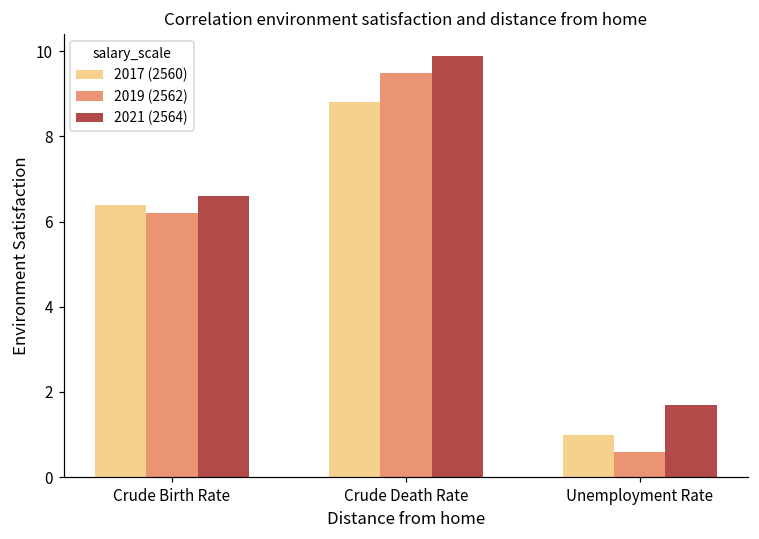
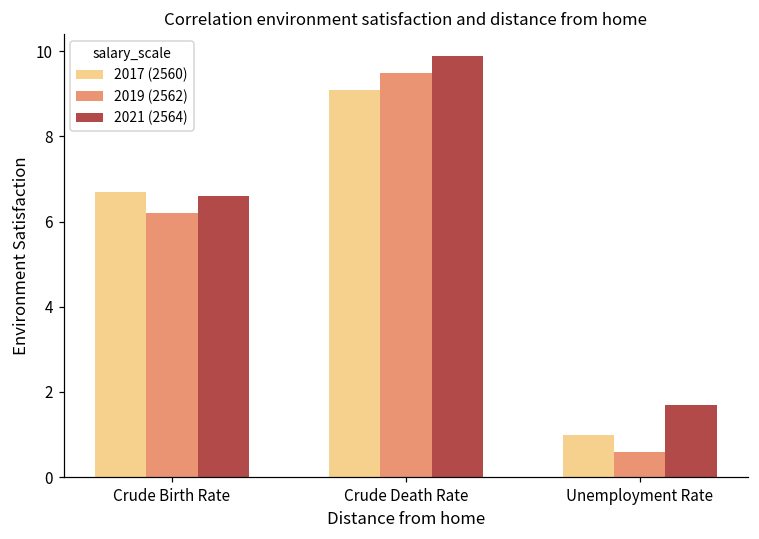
2017 (2560), Crude Birth Rate: 6.4 -> 6.7
2017 (2560), Crude Death Rate: 8.8 -> 9.1
